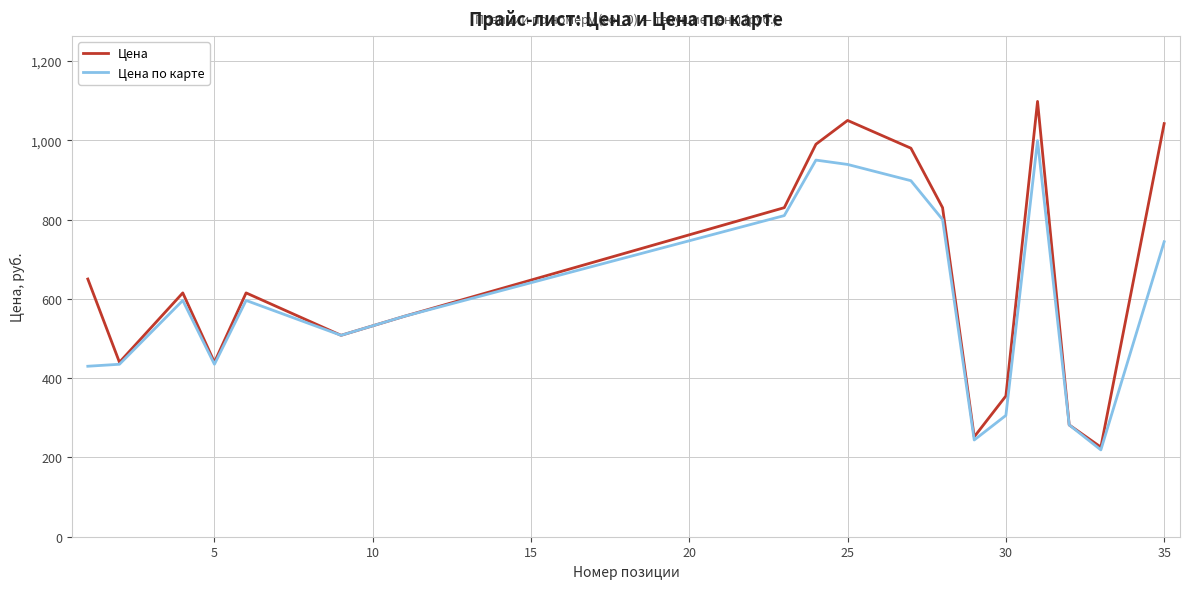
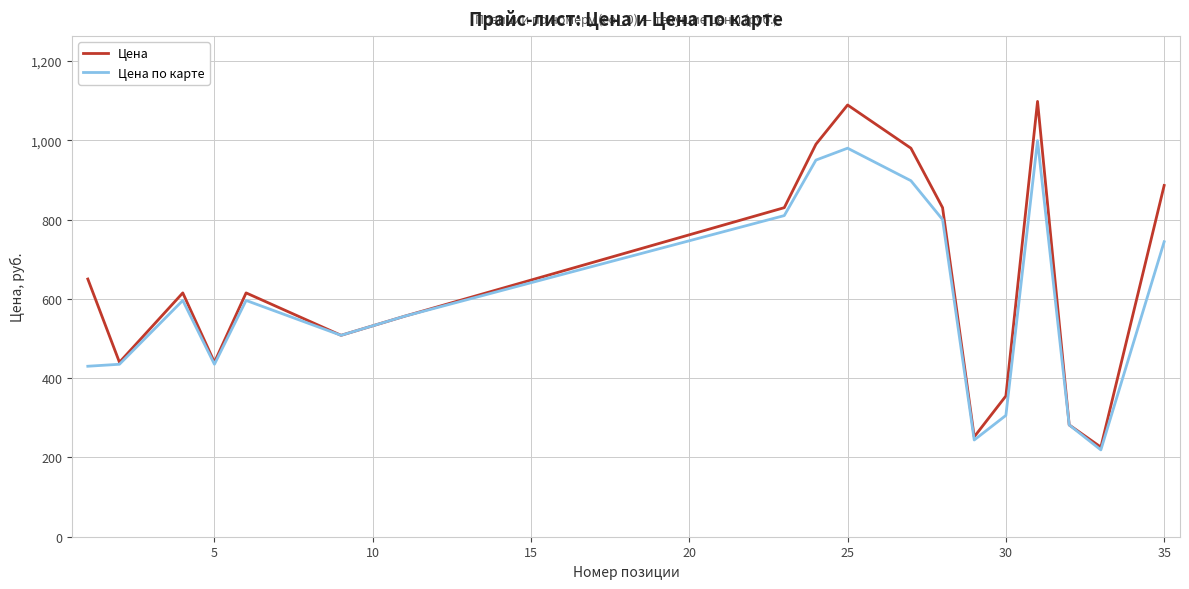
Цена, 25: 1,050 -> 1,090
Цена по карте, 25: 940 -> 980
Цена, 35: 1,040 -> 890
